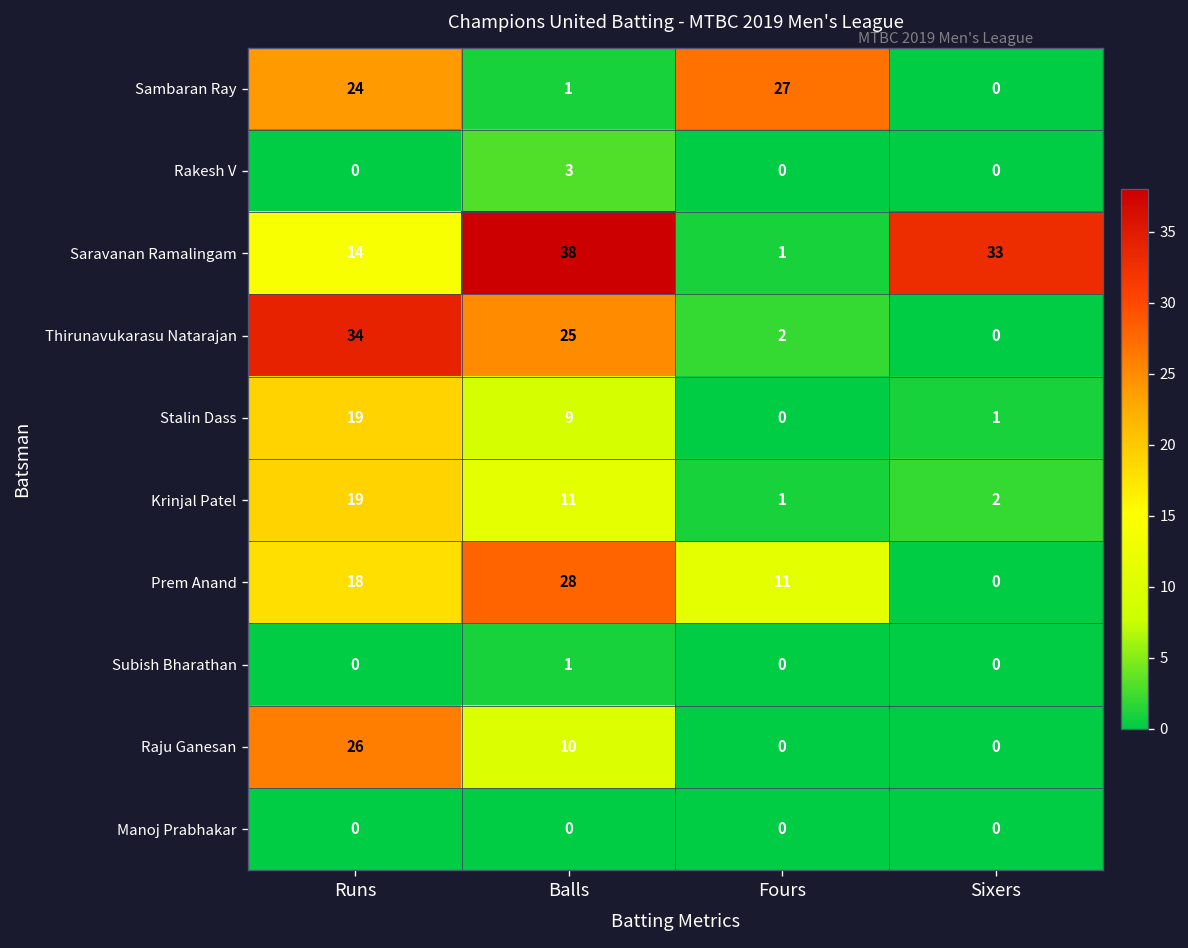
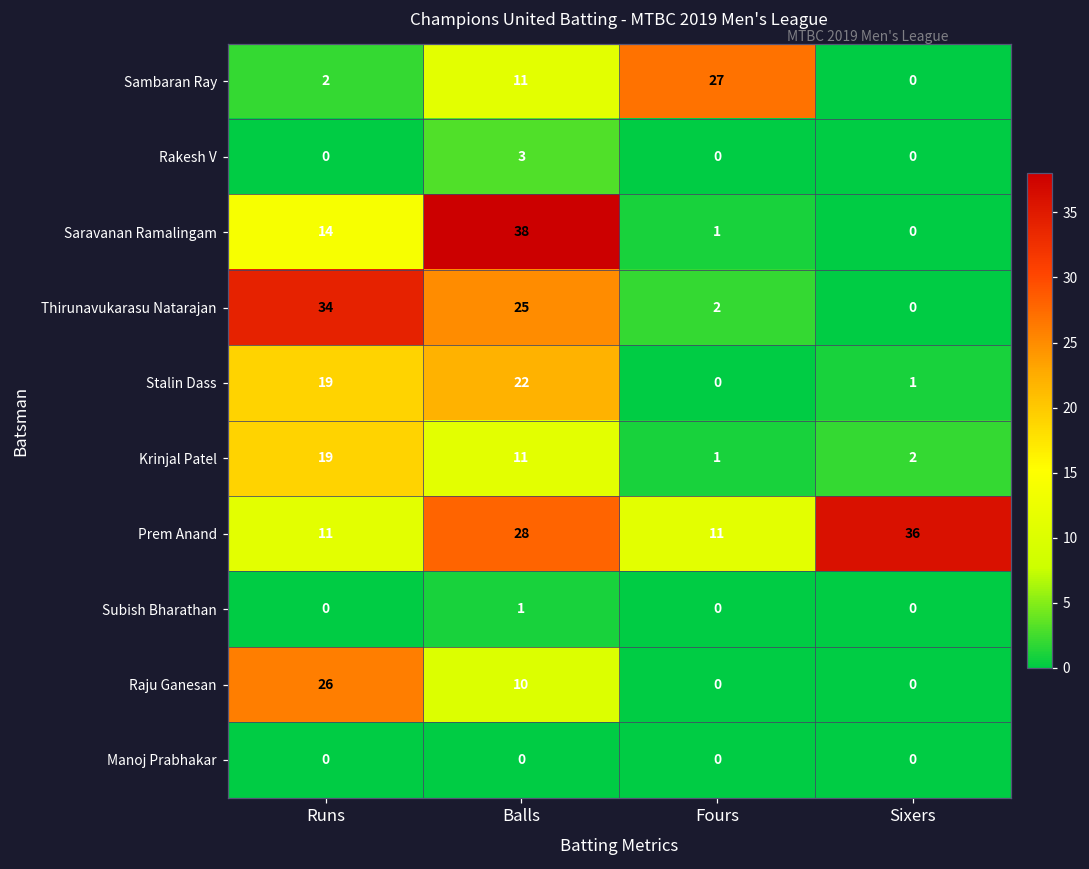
Sambaran Ray, Runs: 24 -> 2
Sambaran Ray, Balls: 1 -> 11
Saravanan Ramalingam, Sixers: 33 -> 0
Stalin Dass, Balls: 9 -> 22
Prem Anand, Runs: 18 -> 11
Prem Anand, Sixers: 0 -> 36
